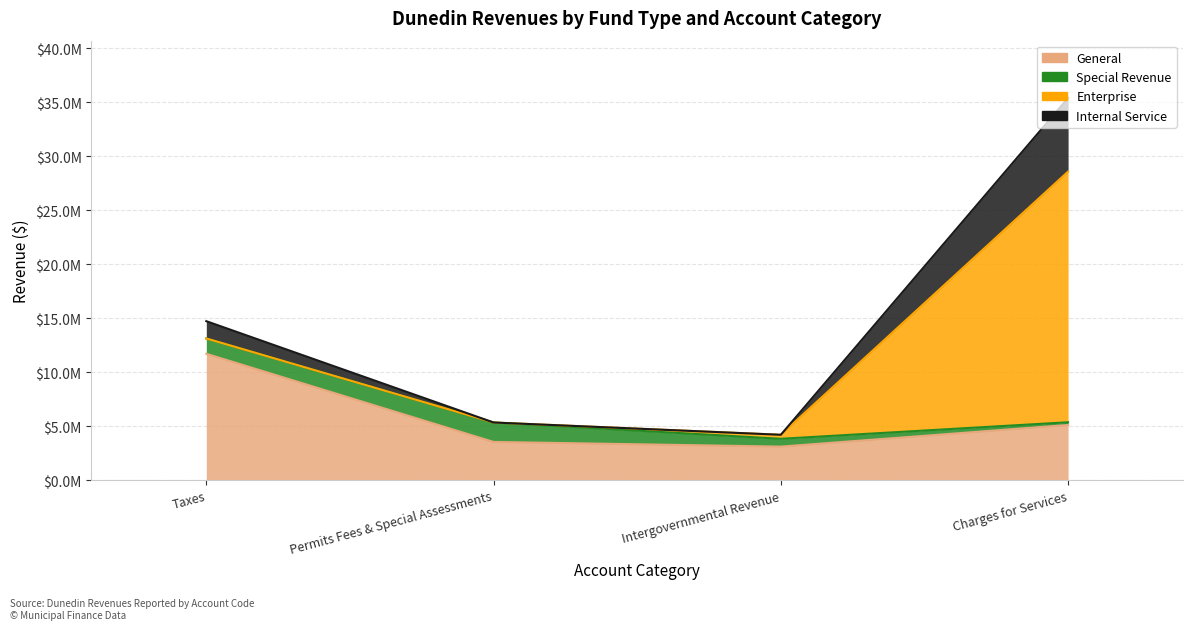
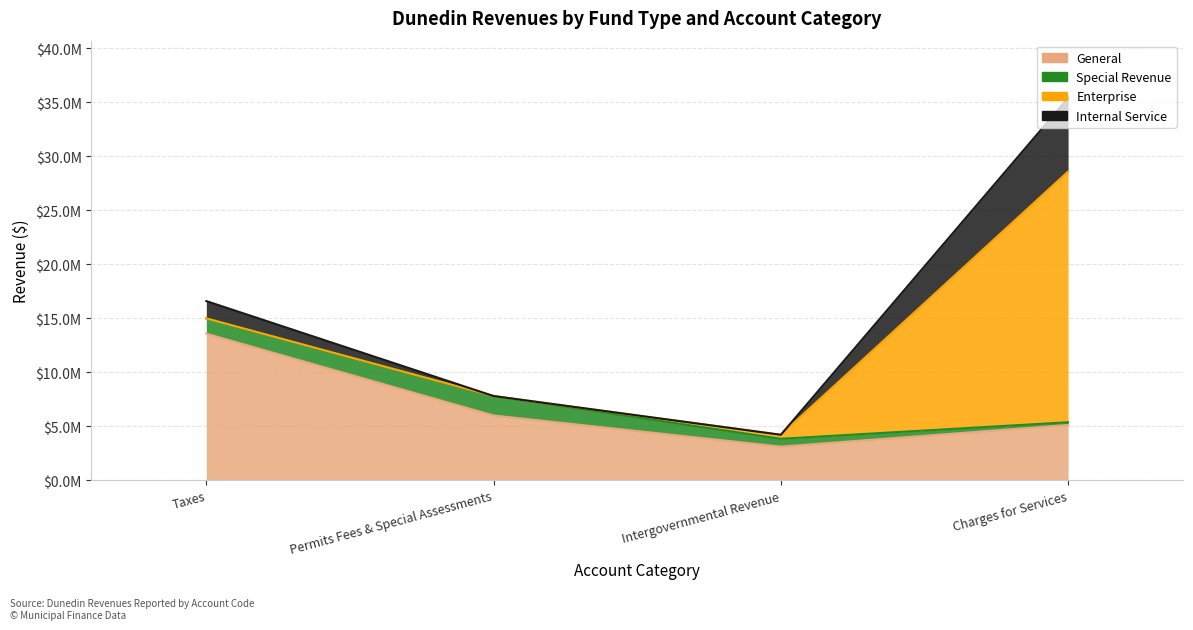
General, Taxes: $11700000 -> $13600000
General, Permits Fees & Special Assessments: $3500000 -> $6000000
